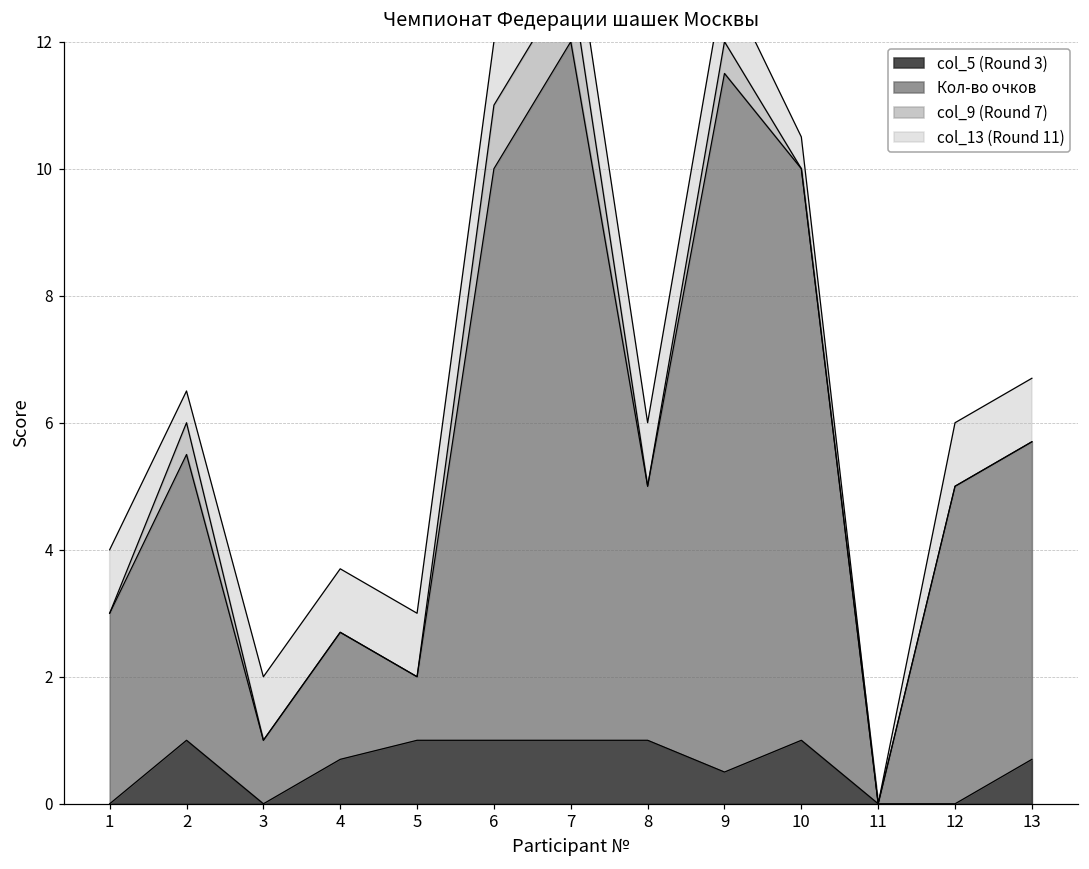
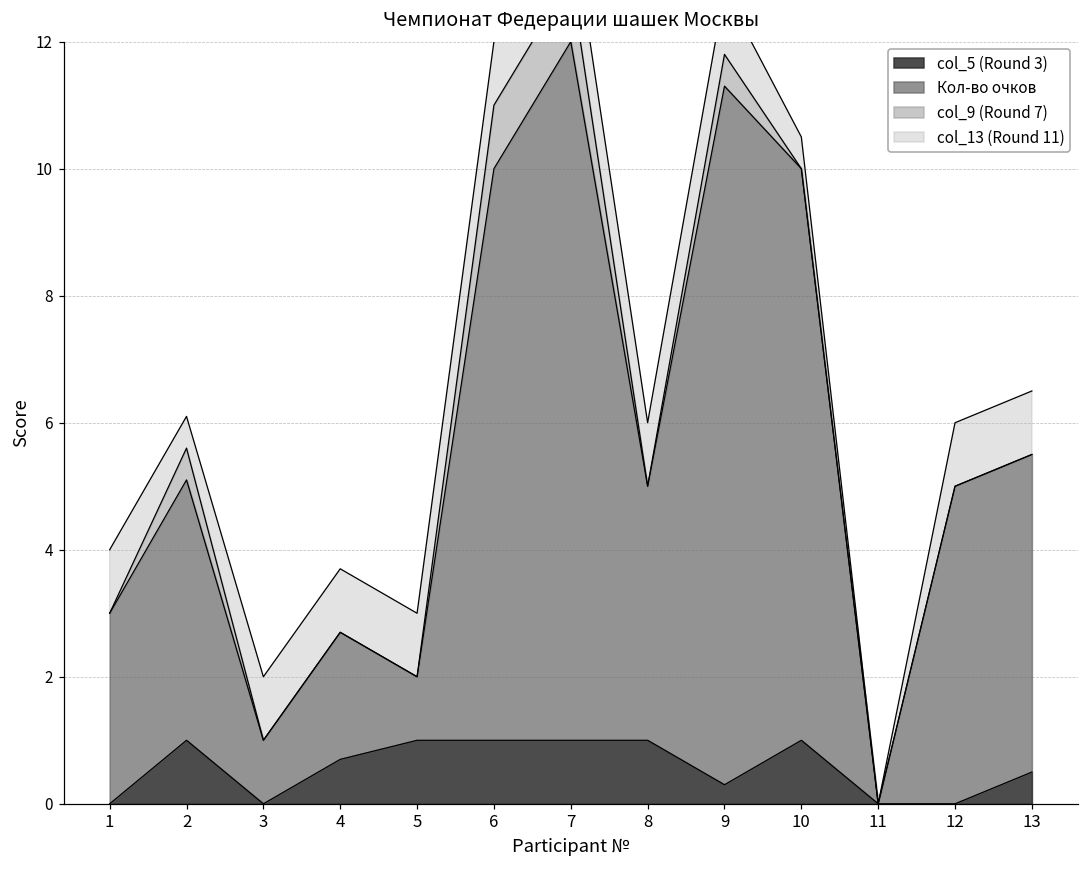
Кол-во очков, 2: 4.5 -> 4.1
col_5 (Round 3), 9: 0.5 -> 0.3
col_5 (Round 3), 13: 0.7 -> 0.5
